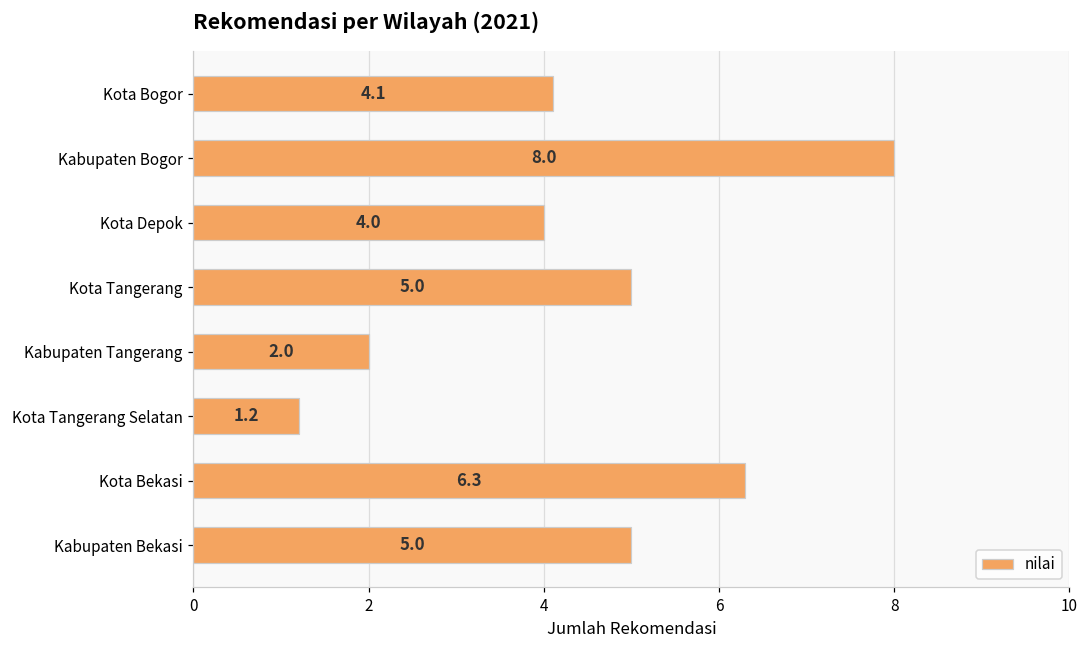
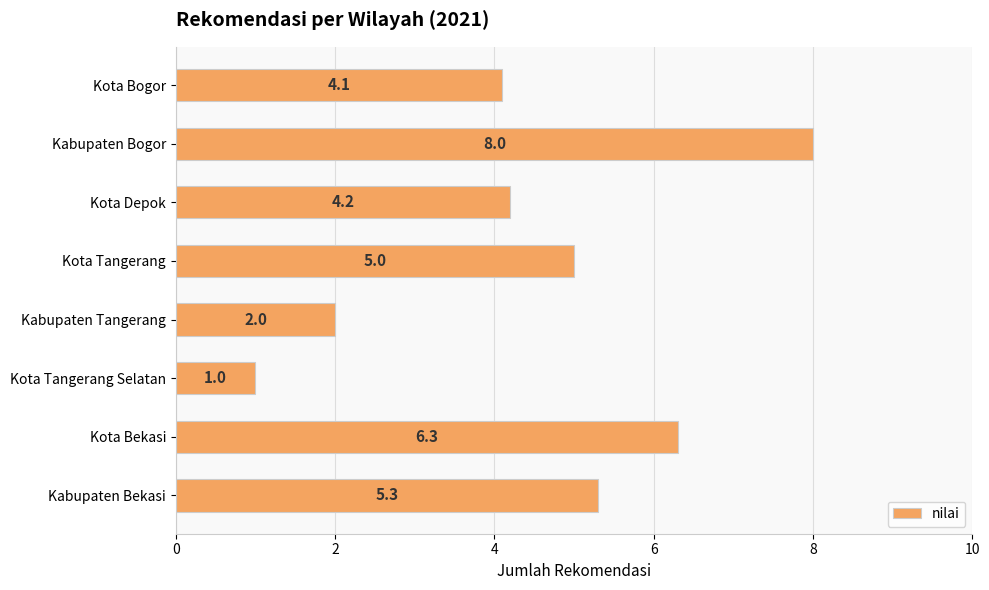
Kota Depok: 4.0 -> 4.2
Kota Tangerang Selatan: 1.2 -> 1.0
Kabupaten Bekasi: 5.0 -> 5.3
